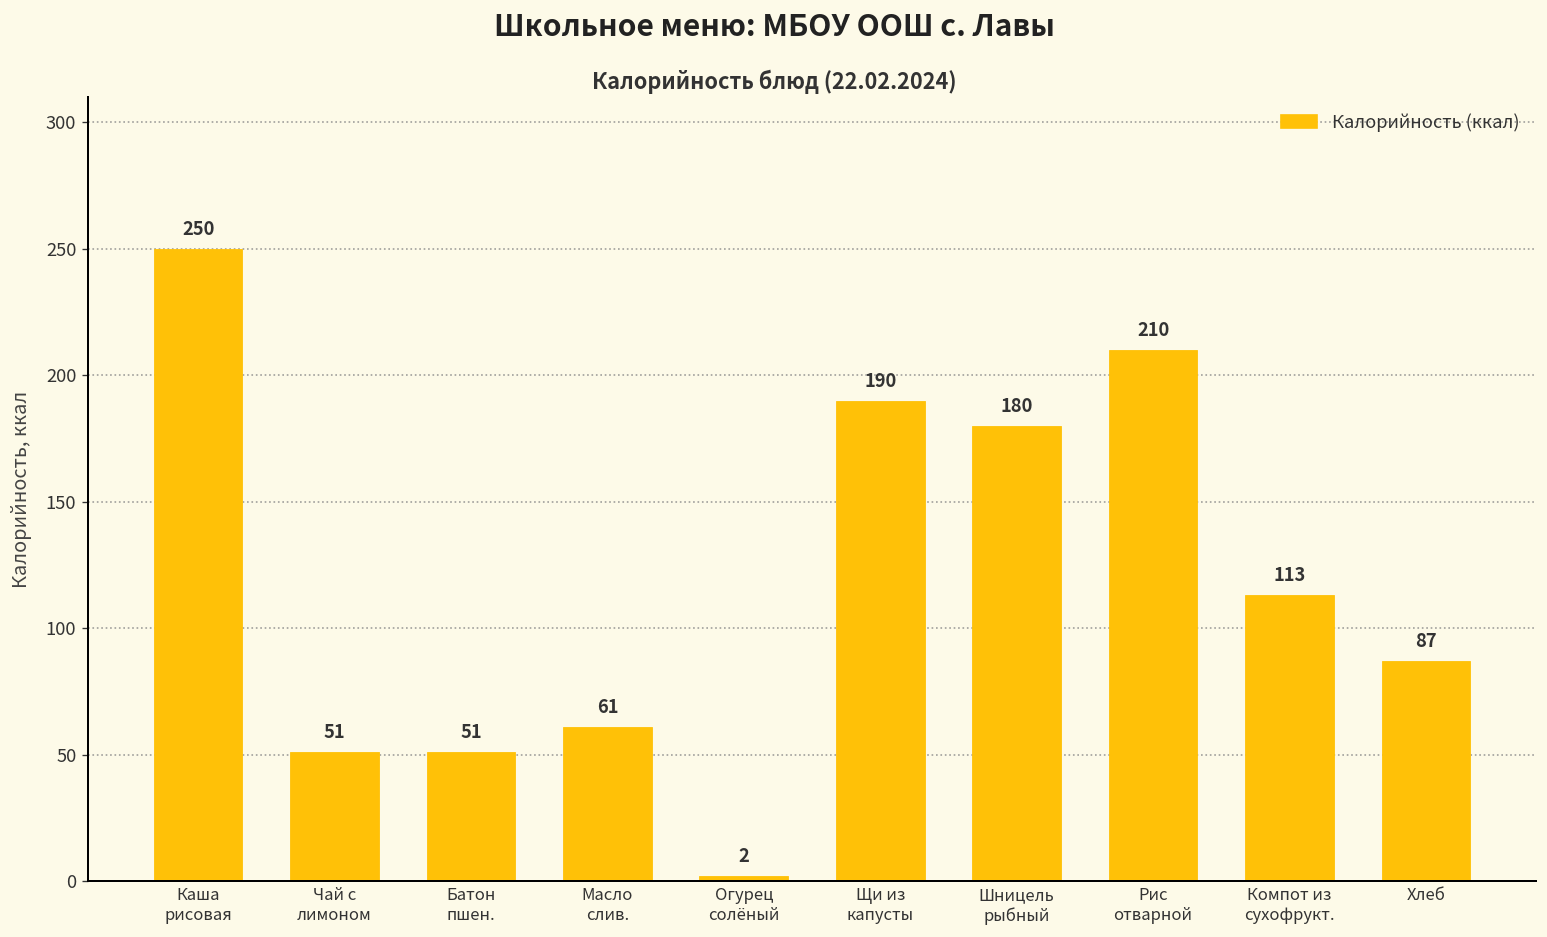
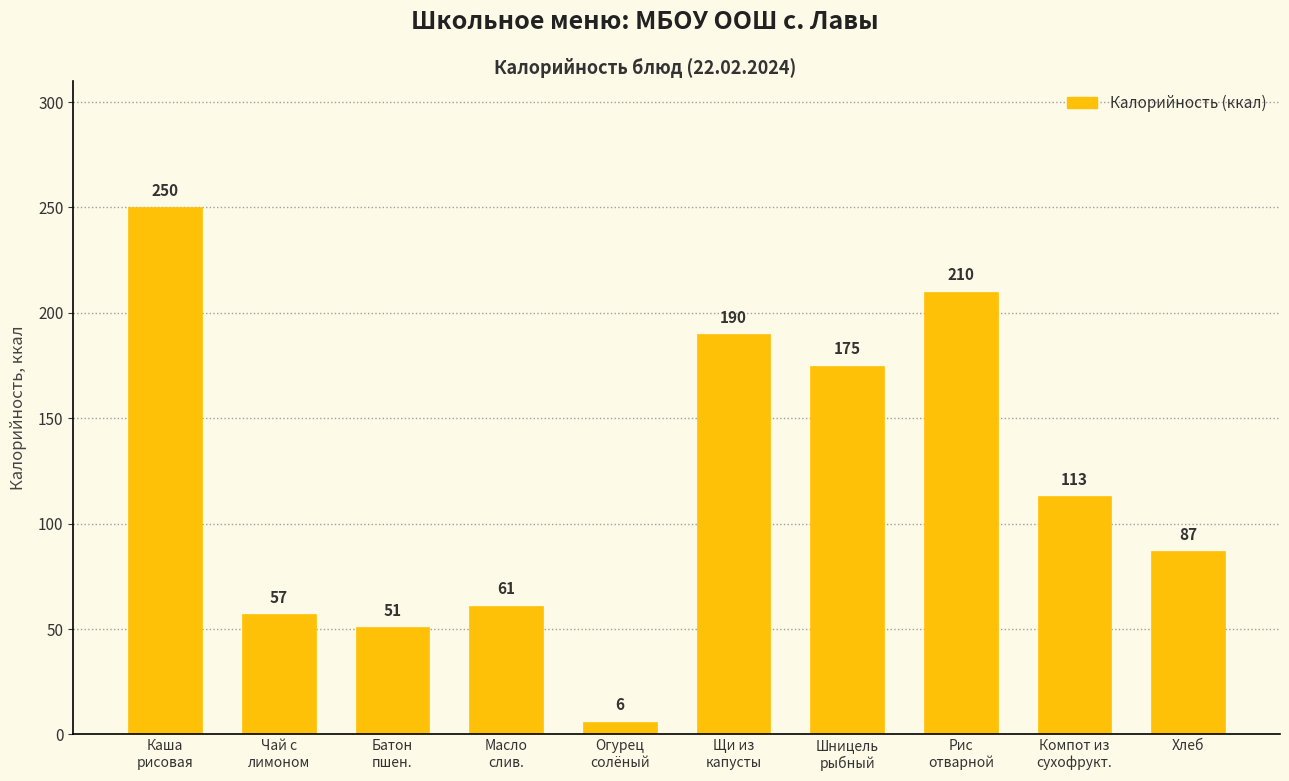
Чай с лимоном: 51 -> 57
Огурец солёный: 2 -> 6
Шницель рыбный: 180 -> 175
